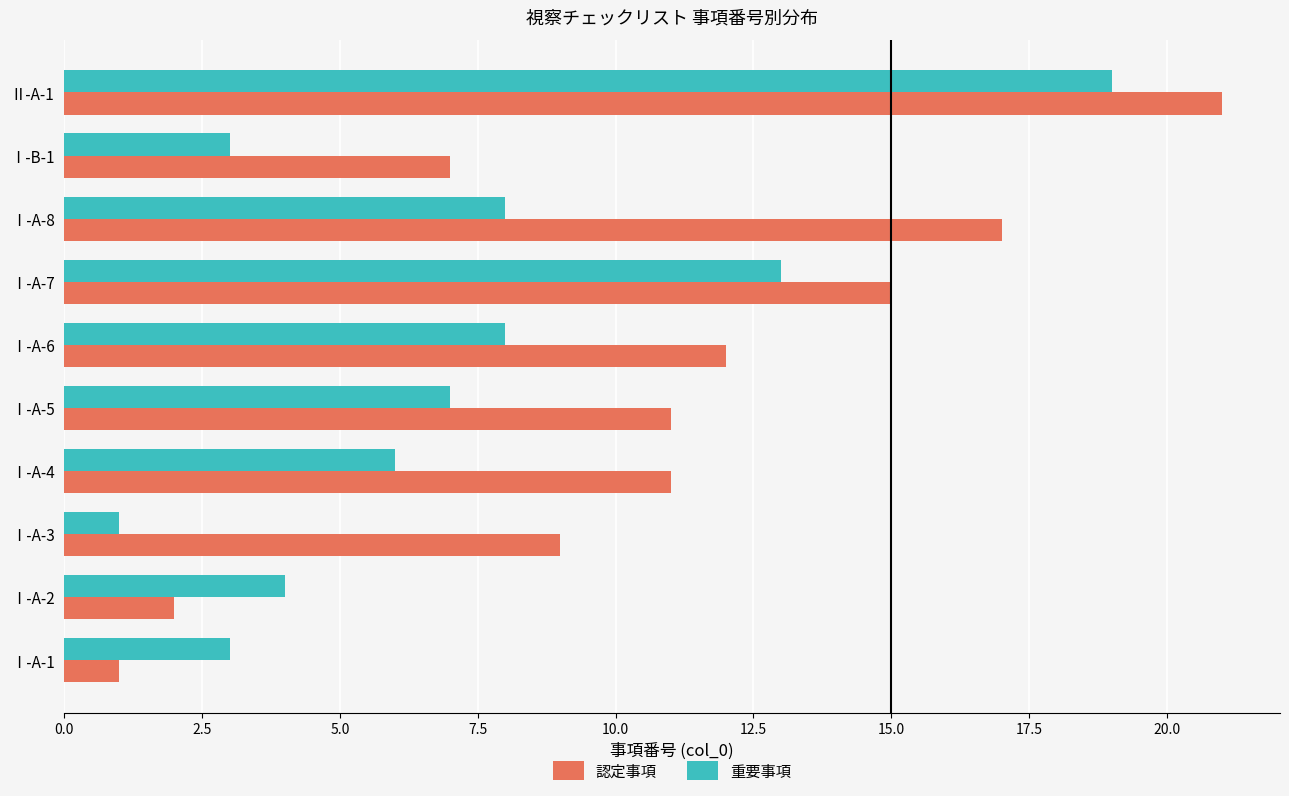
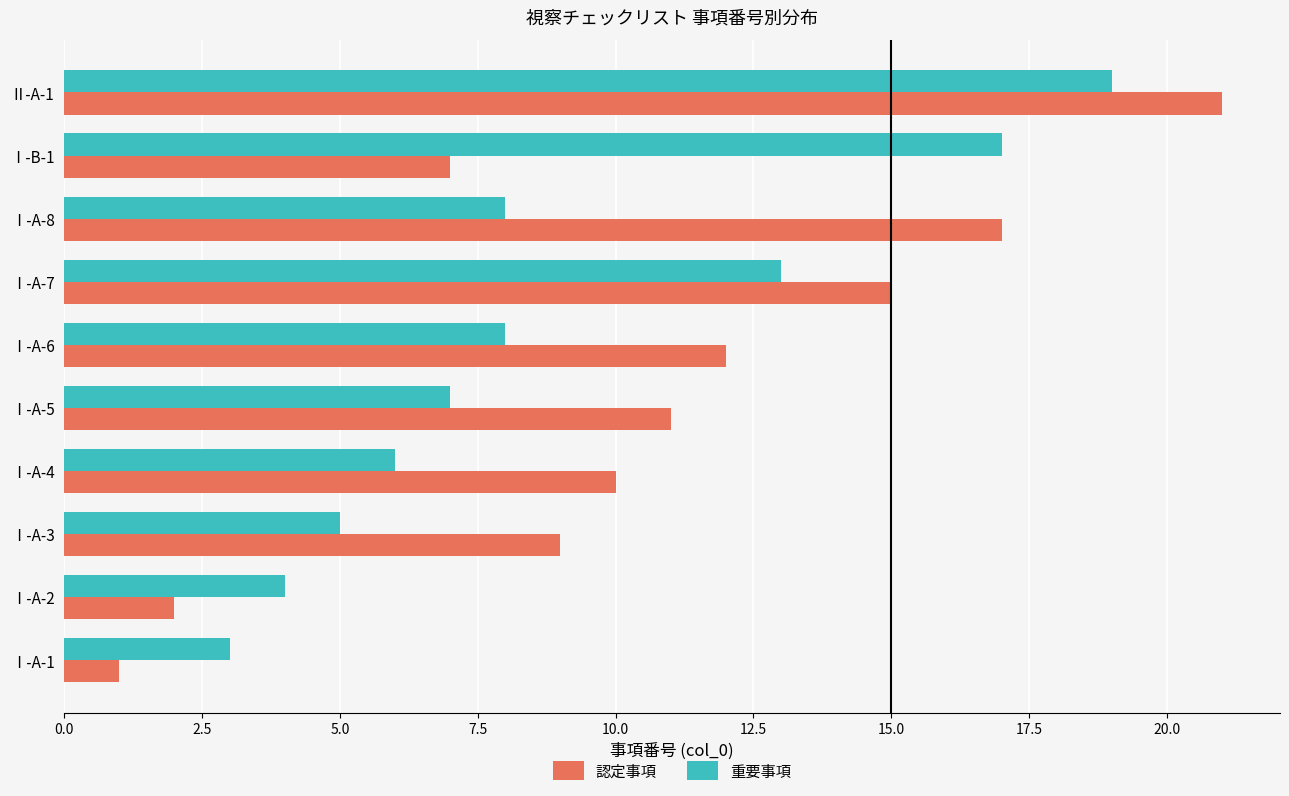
重要事項, Ⅰ-B-1: 3 -> 17
認定事項, Ⅰ-A-4: 11 -> 10
重要事項, Ⅰ-A-3: 1 -> 5
